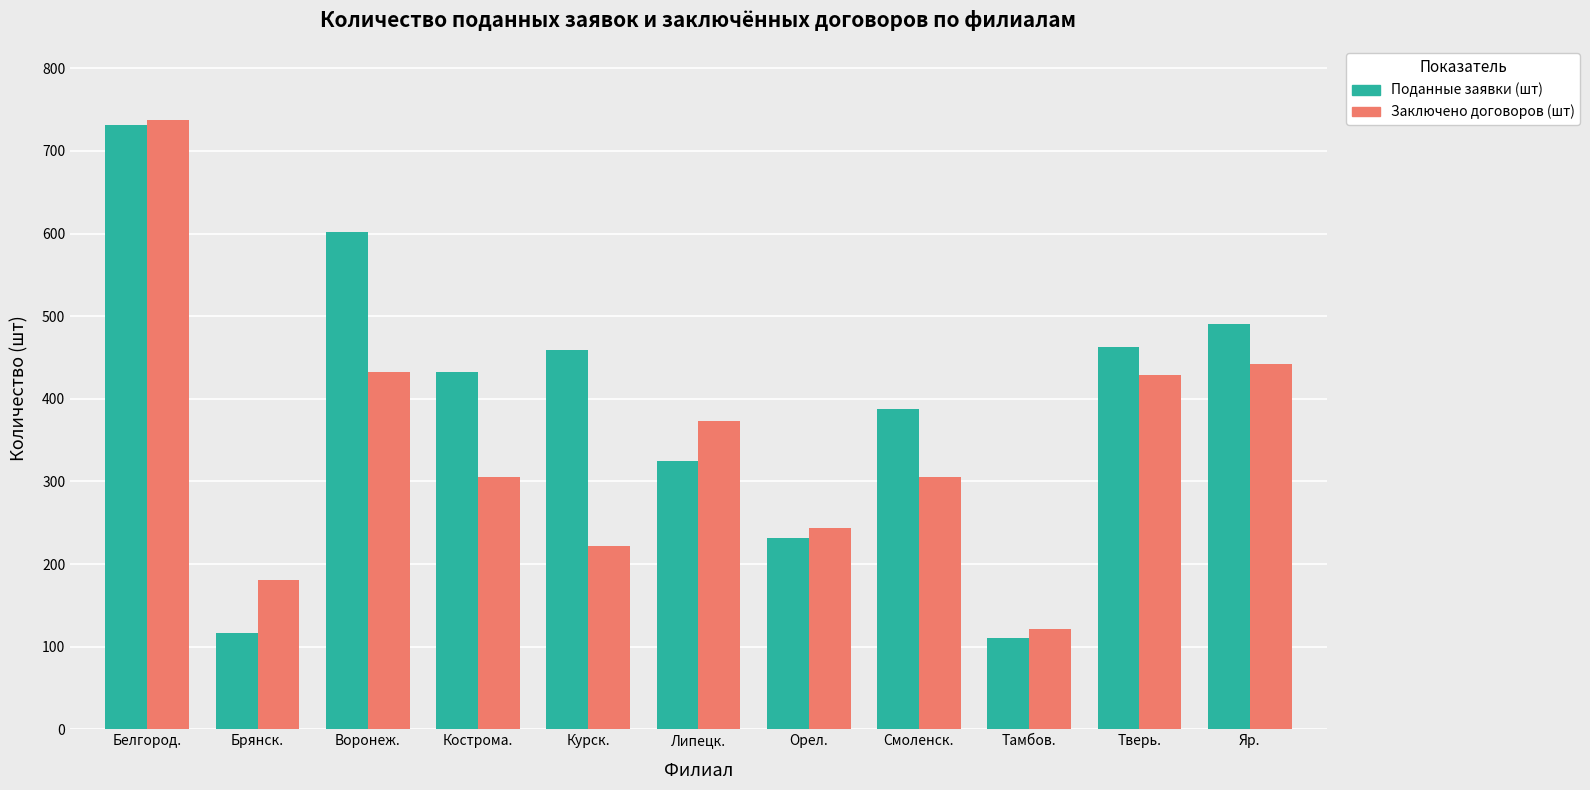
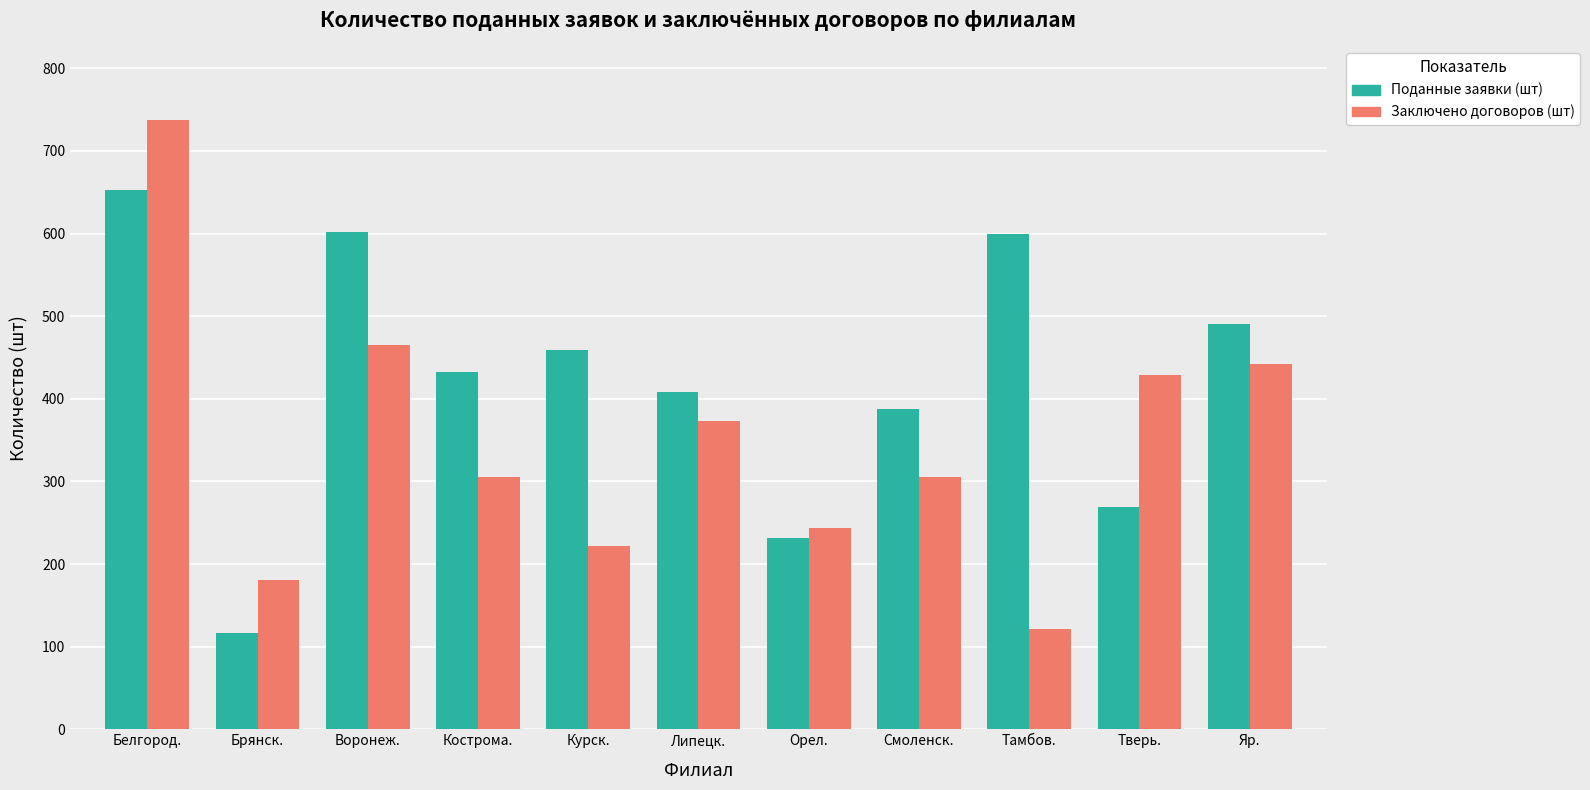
Поданные заявки (шт), Белгород.: 730 -> 650
Заключено договоров (шт), Воронеж.: 430 -> 470
Поданные заявки (шт), Липецк.: 330 -> 410
Поданные заявки (шт), Тамбов.: 110 -> 600
Поданные заявки (шт), Тверь.: 460 -> 270
